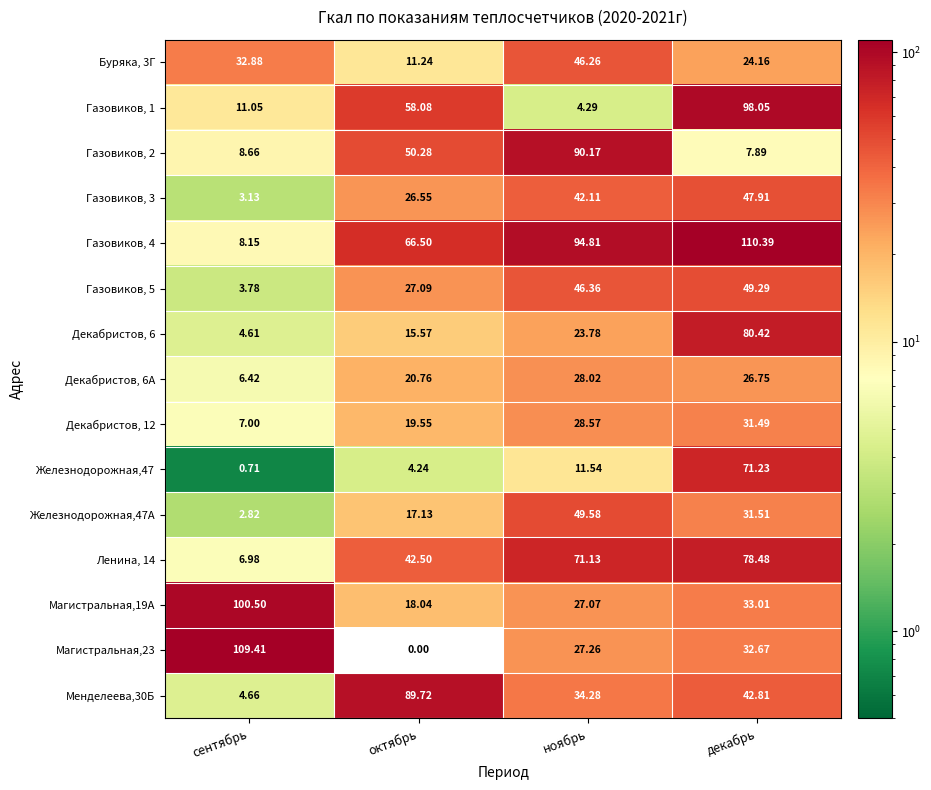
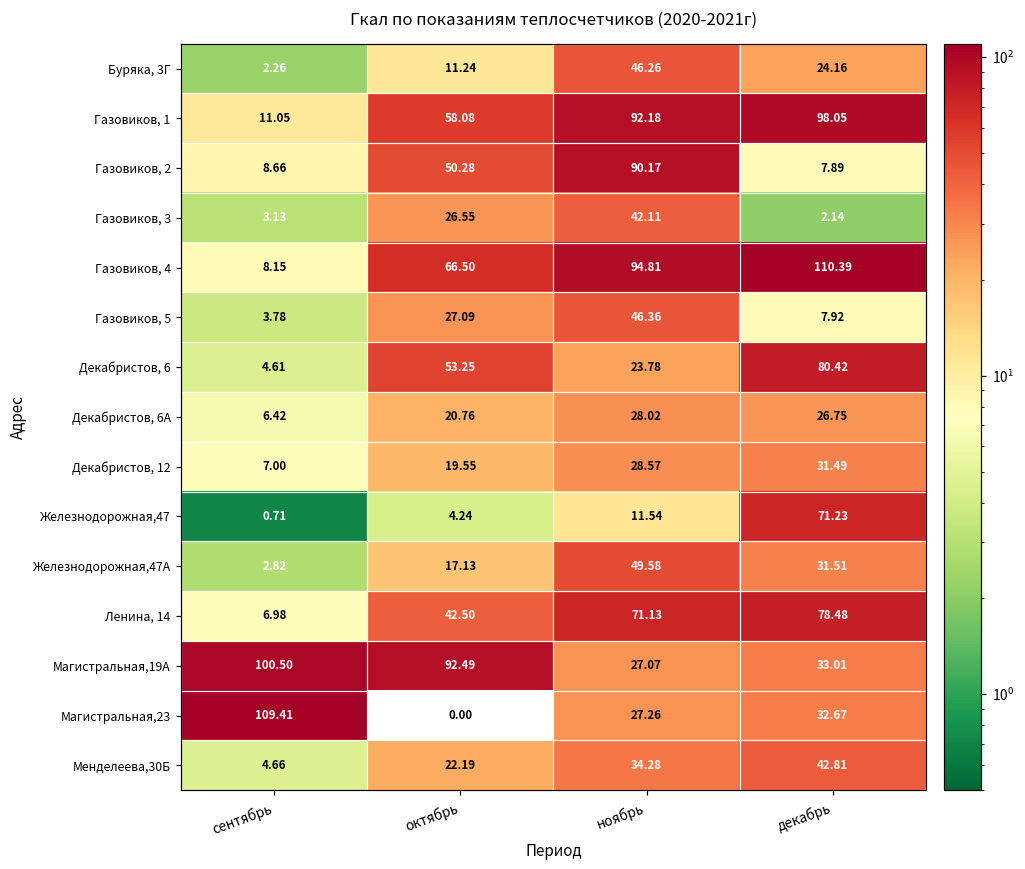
Буряка, 3Г, сентябрь: 32.88 -> 2.26
Газовиков, 1, ноябрь: 4.29 -> 92.18
Газовиков, 3, декабрь: 47.91 -> 2.14
Газовиков, 5, декабрь: 49.29 -> 7.92
Декабристов, 6, октябрь: 15.57 -> 53.25
Магистральная,19А, октябрь: 18.04 -> 92.49
Менделеева,30Б, октябрь: 89.72 -> 22.19
